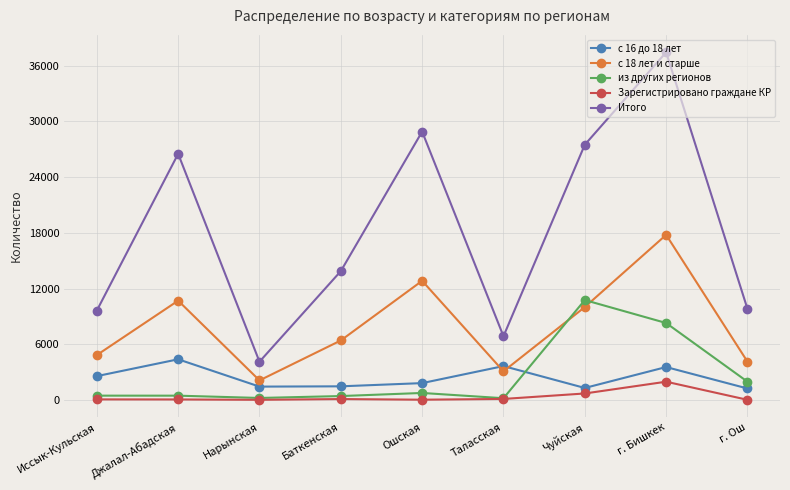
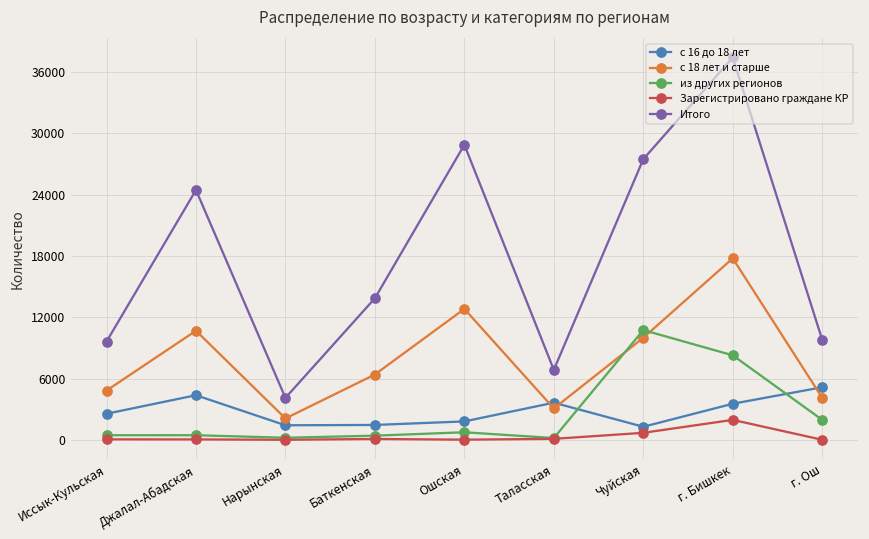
Итого, Джалал-Абадская: 26000 -> 24000
с 16 до 18 лет, г. Ош: 1000 -> 5000
